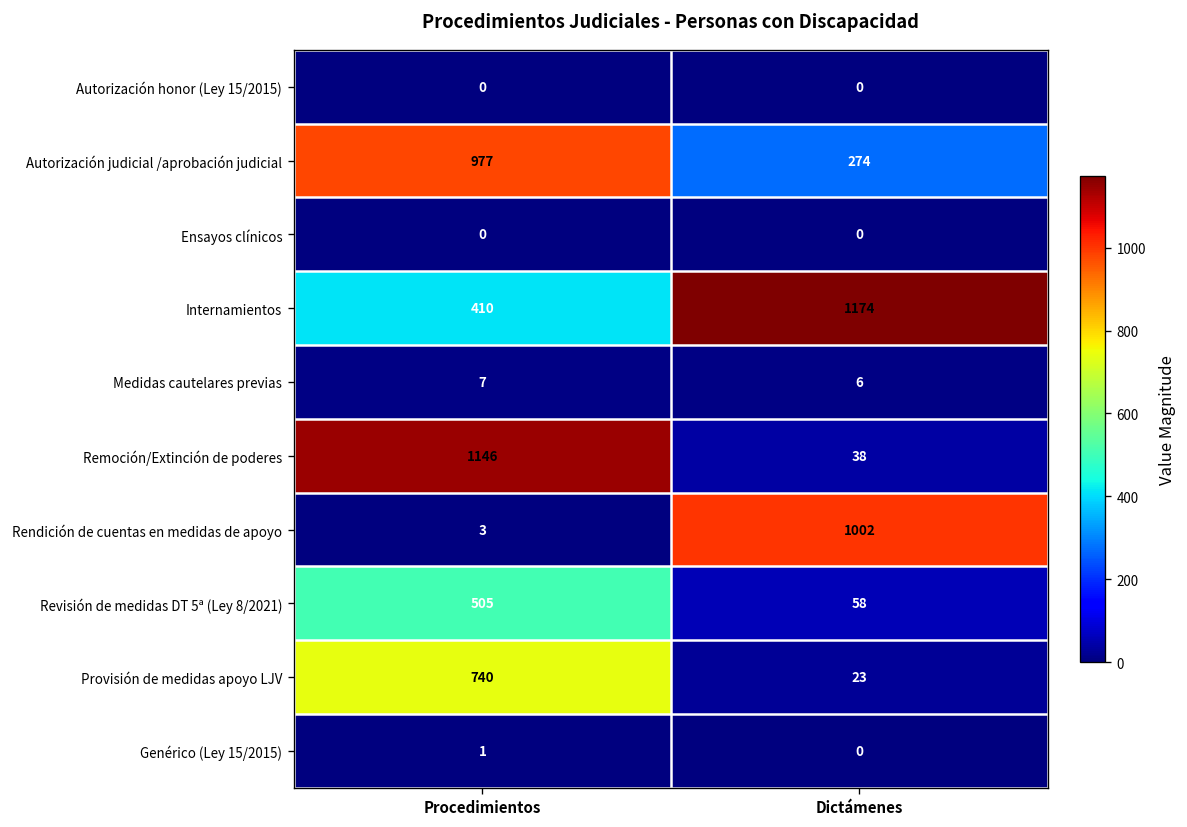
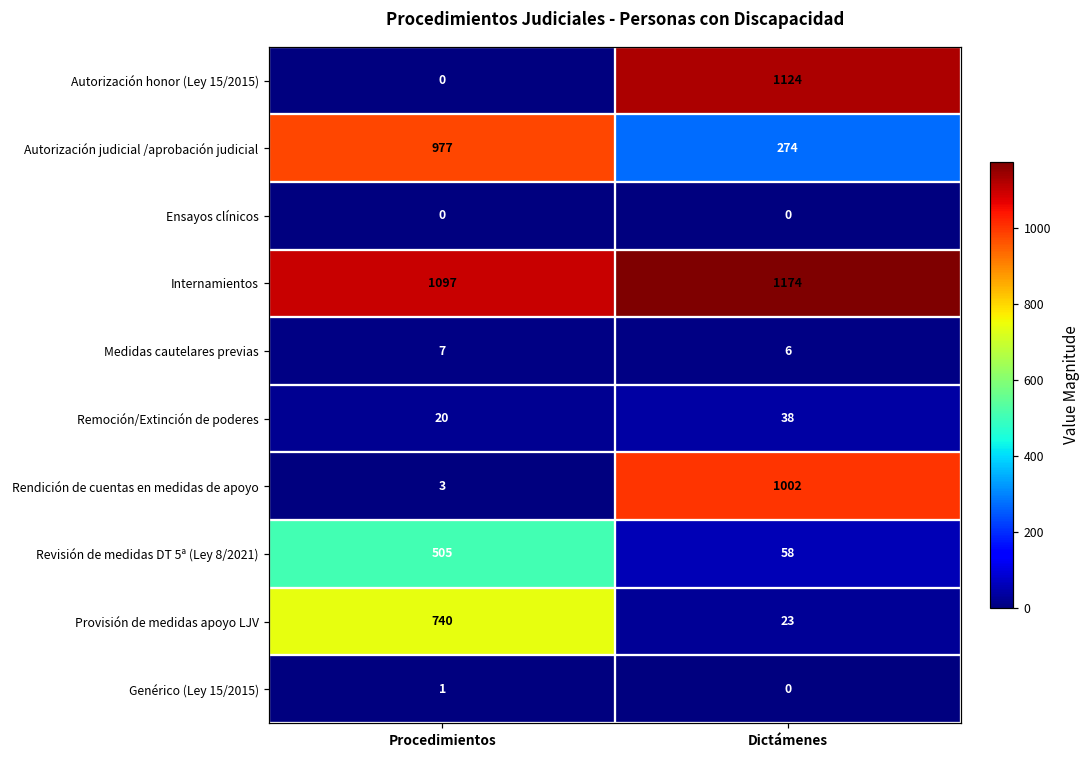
Autorización honor (Ley 15/2015), Dictámenes: 0 -> 1124
Internamientos, Procedimientos: 410 -> 1097
Remoción/Extinción de poderes, Procedimientos: 1146 -> 20
